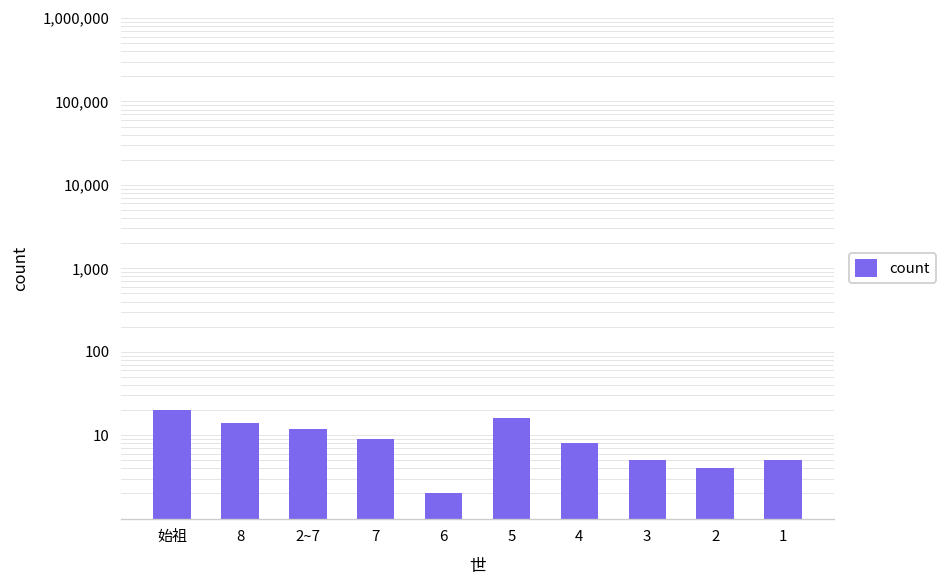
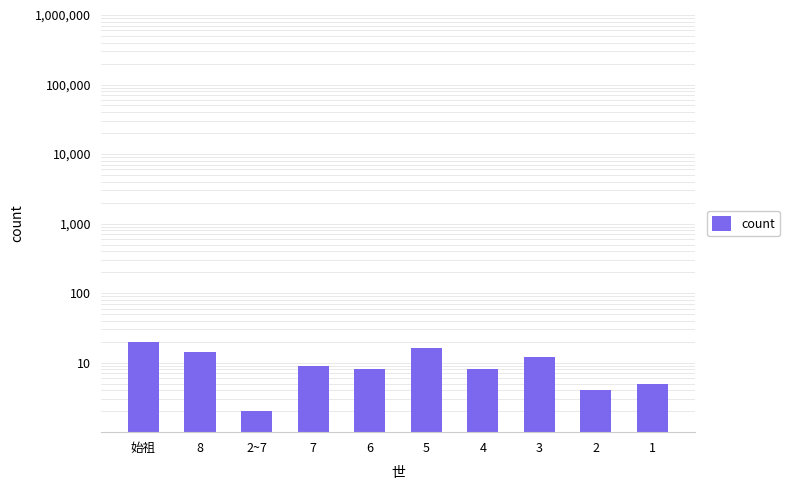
2~7: 12 -> 2
6: 2 -> 8
3: 5 -> 12
